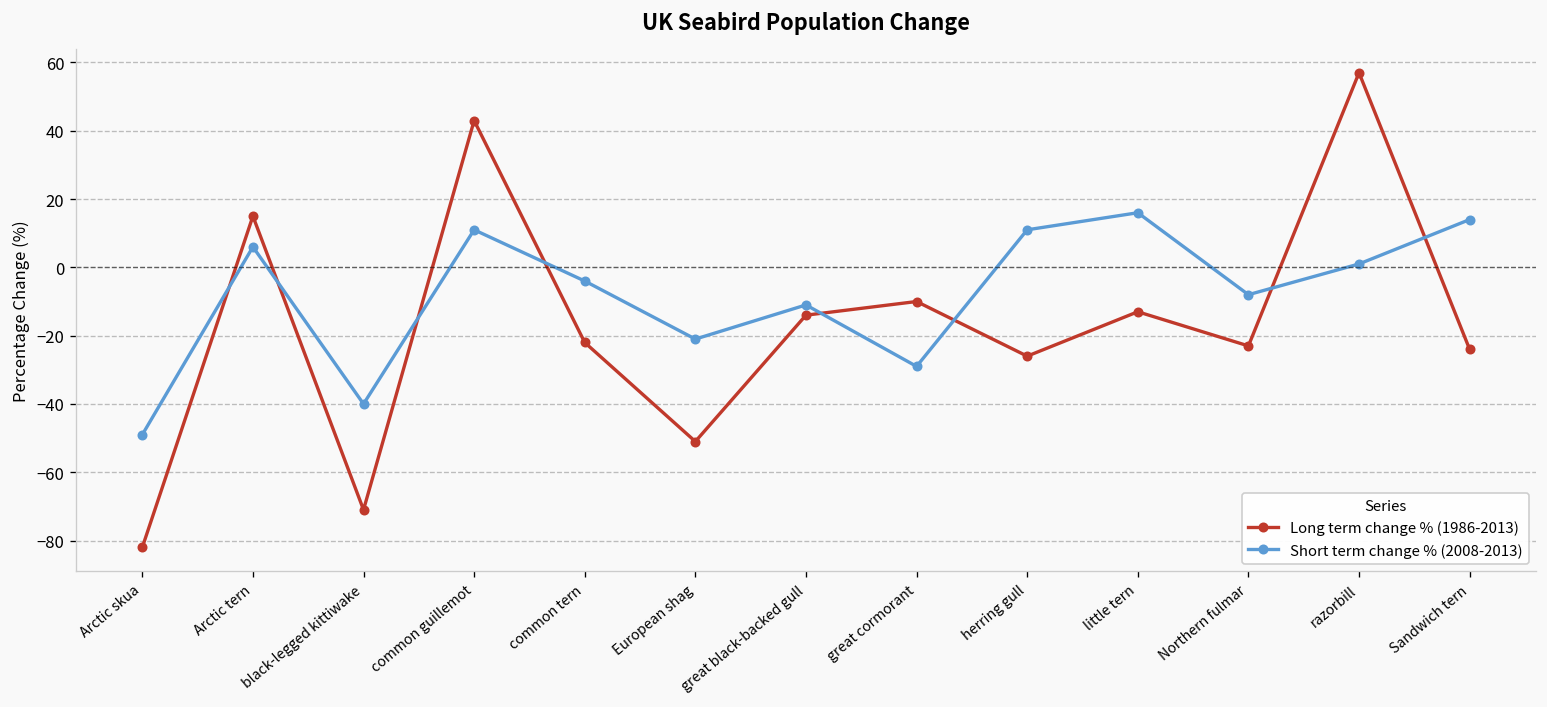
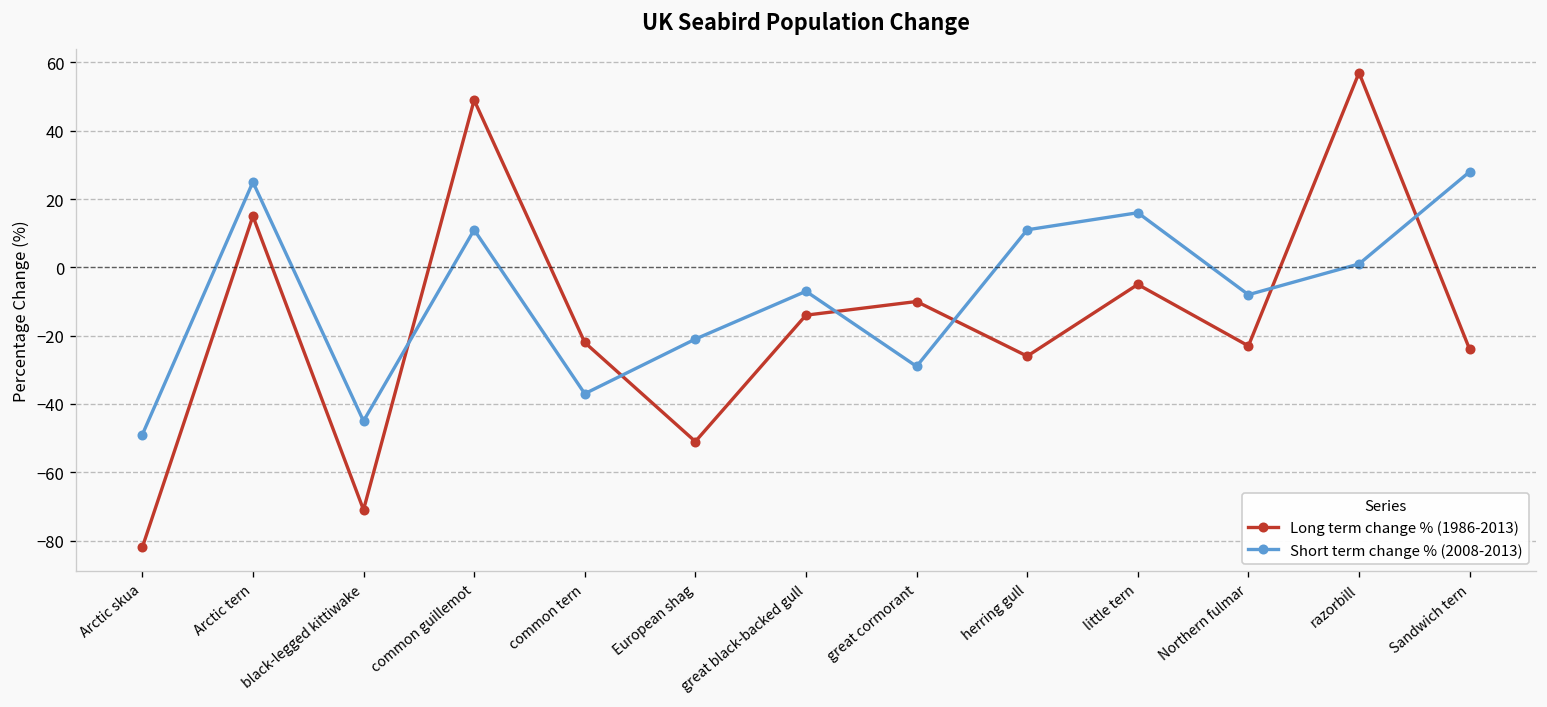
Short term change % (2008-2013), Arctic tern: 6 -> 25
Short term change % (2008-2013), black-legged kittiwake: -40 -> -45
Long term change % (1986-2013), common guillemot: 43 -> 49
Short term change % (2008-2013), common tern: -4 -> -37
Short term change % (2008-2013), great black-backed gull: -11 -> -7
Long term change % (1986-2013), little tern: -13 -> -5
Short term change % (2008-2013), Sandwich tern: 14 -> 28
